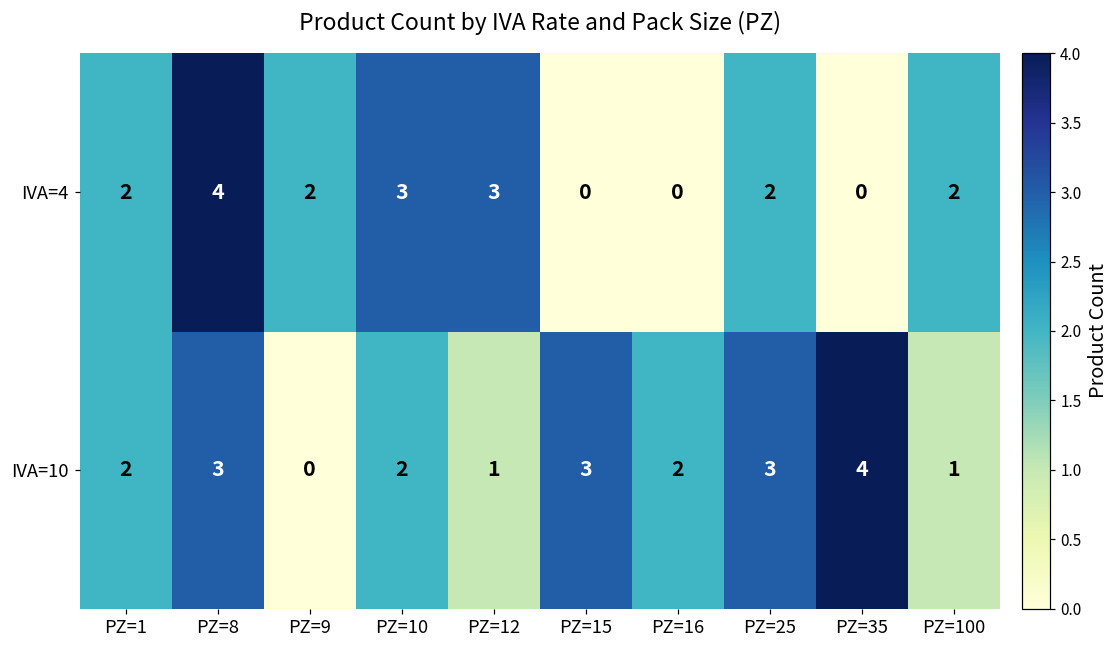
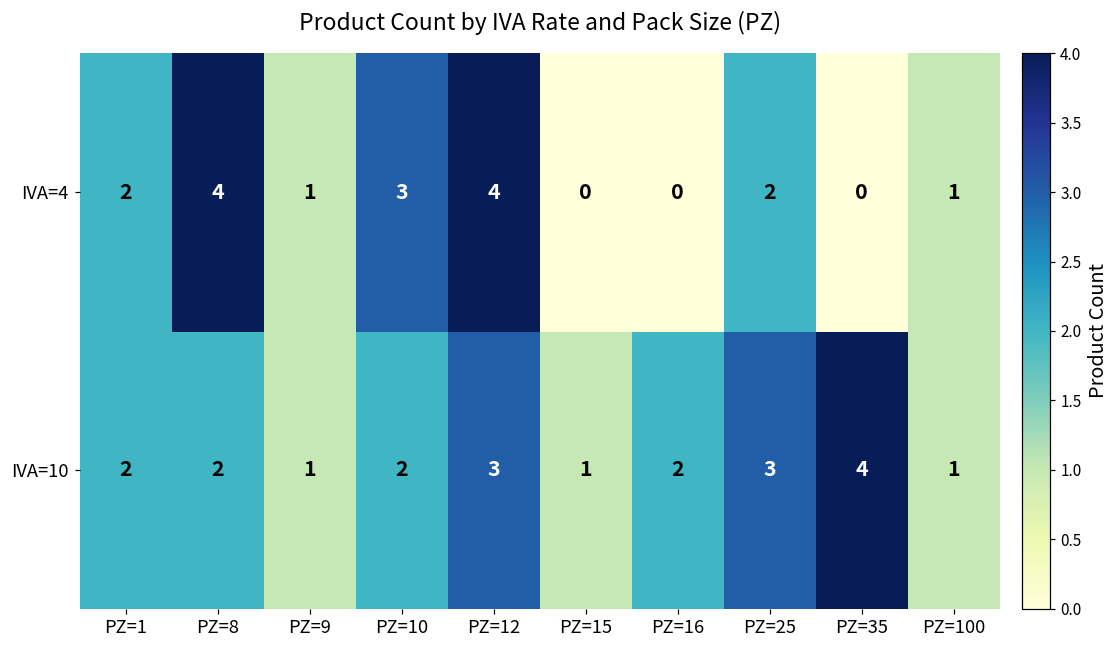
IVA=4, PZ=9: 2 -> 1
IVA=4, PZ=12: 3 -> 4
IVA=4, PZ=100: 2 -> 1
IVA=10, PZ=8: 3 -> 2
IVA=10, PZ=9: 0 -> 1
IVA=10, PZ=12: 1 -> 3
IVA=10, PZ=15: 3 -> 1
